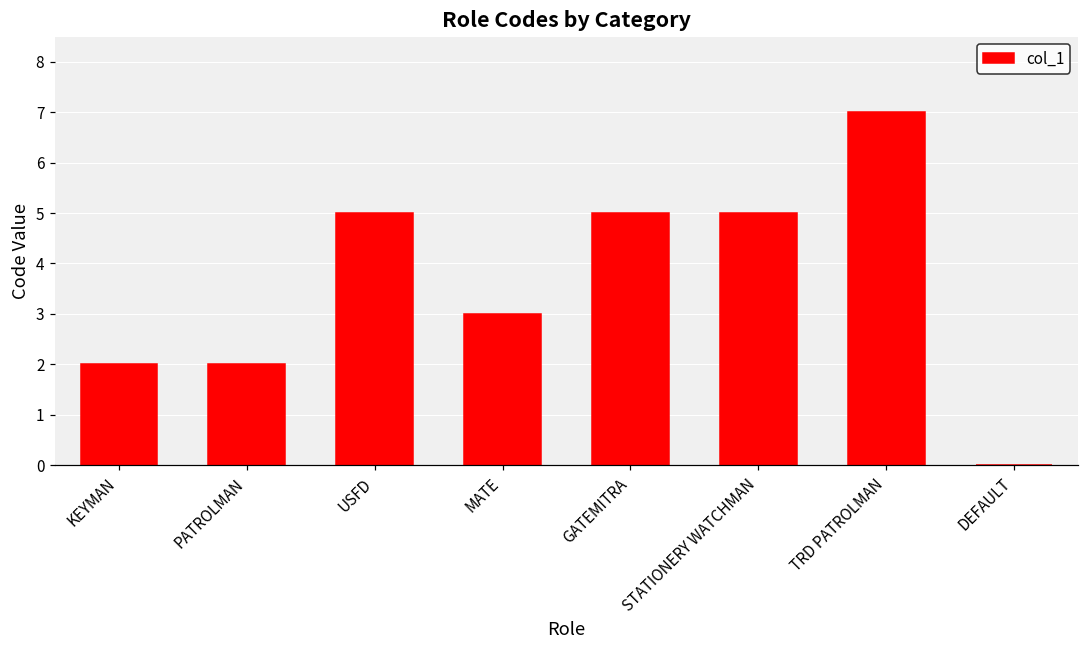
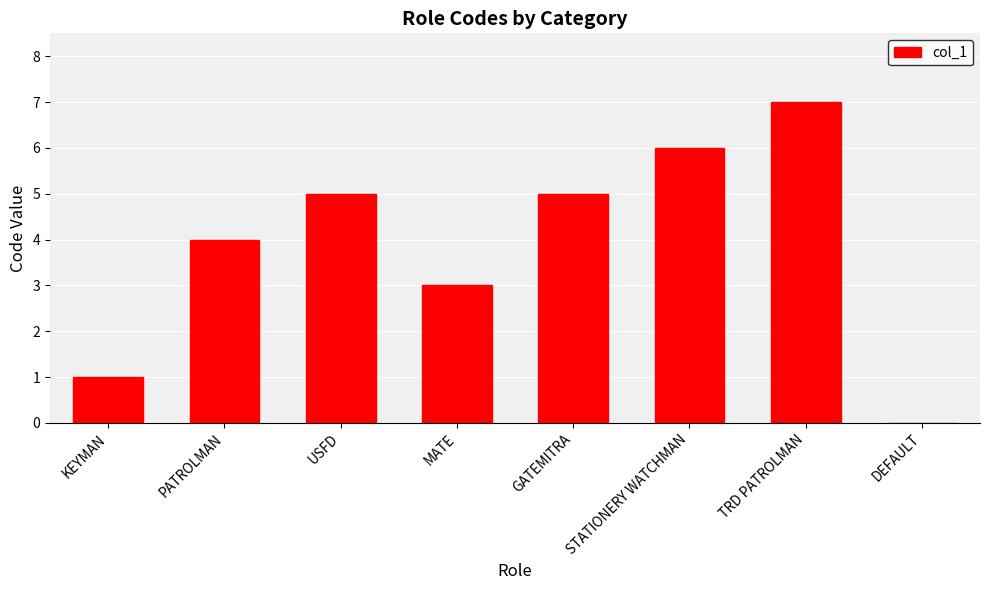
KEYMAN: 2 -> 1
PATROLMAN: 2 -> 4
STATIONERY WATCHMAN: 5 -> 6
